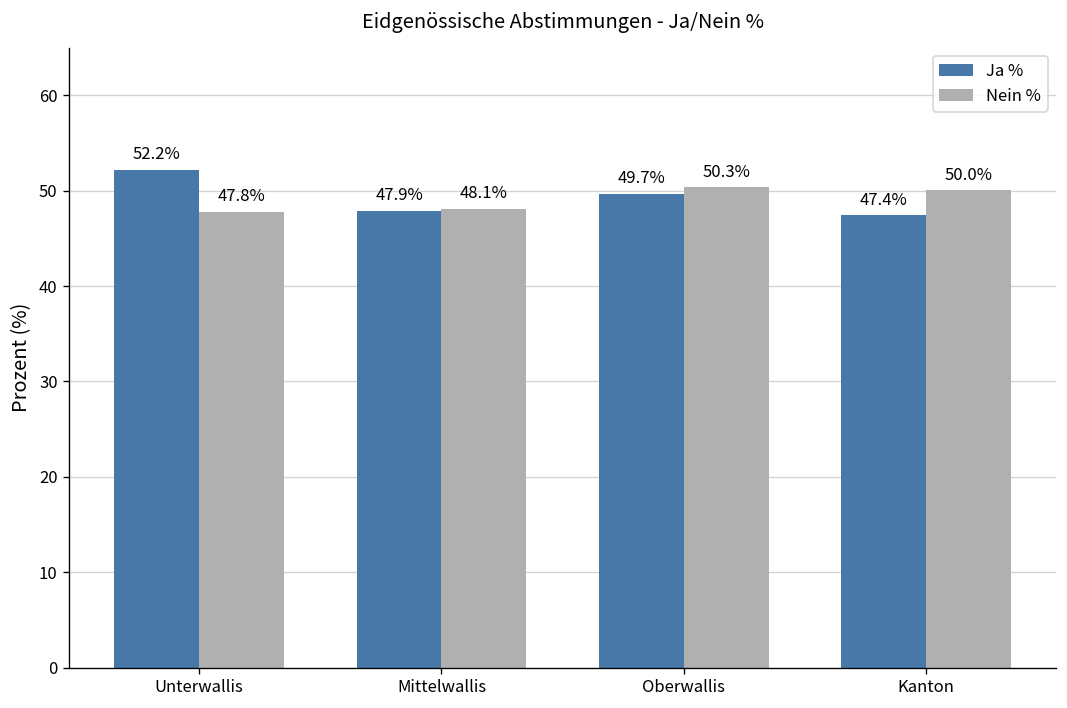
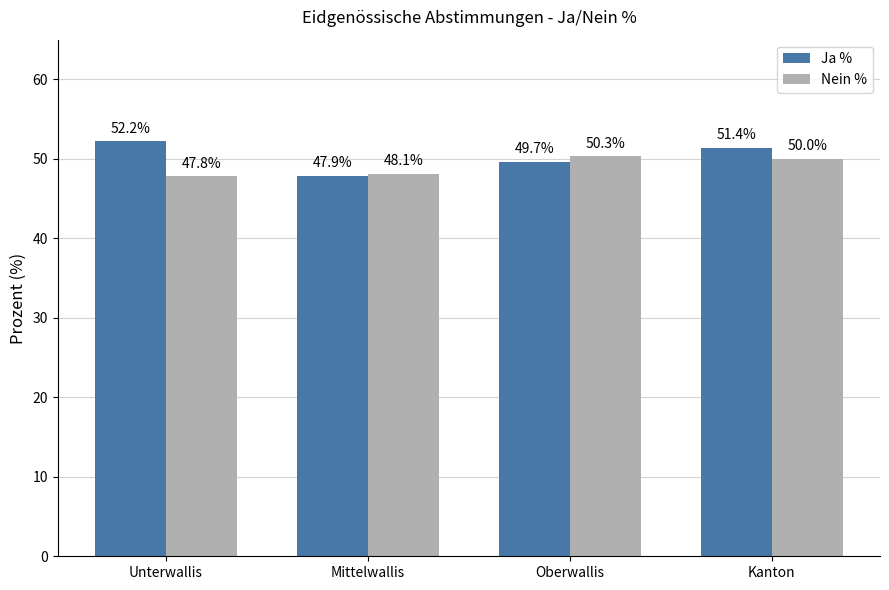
Ja %, Kanton: 47.4% -> 51.4%
